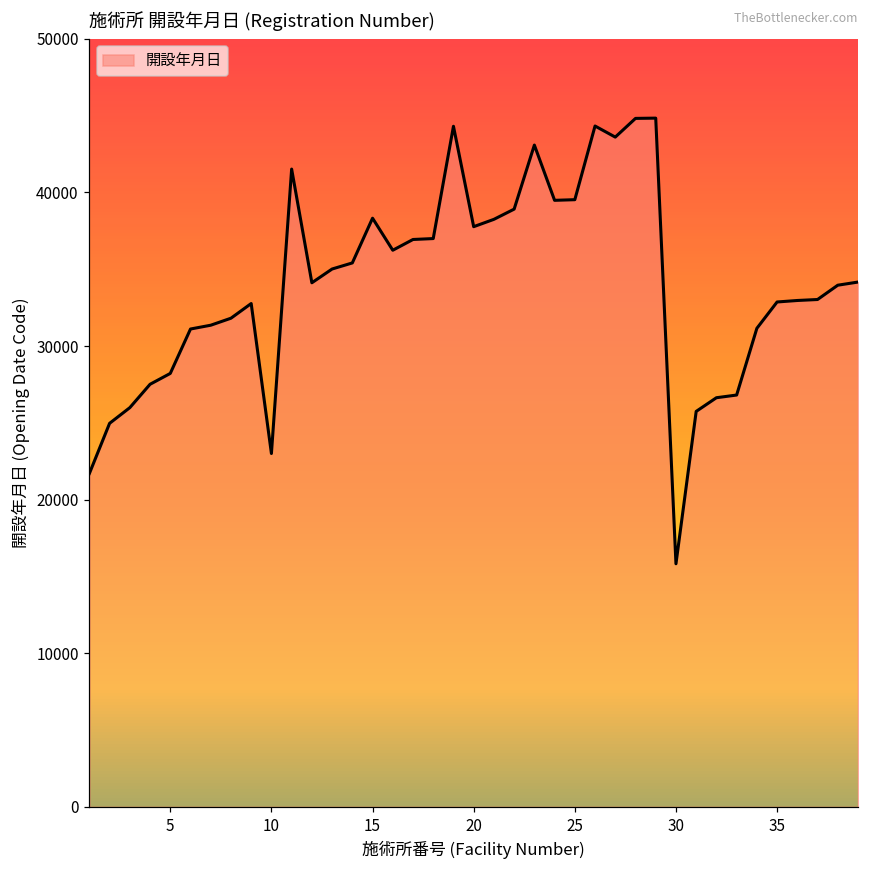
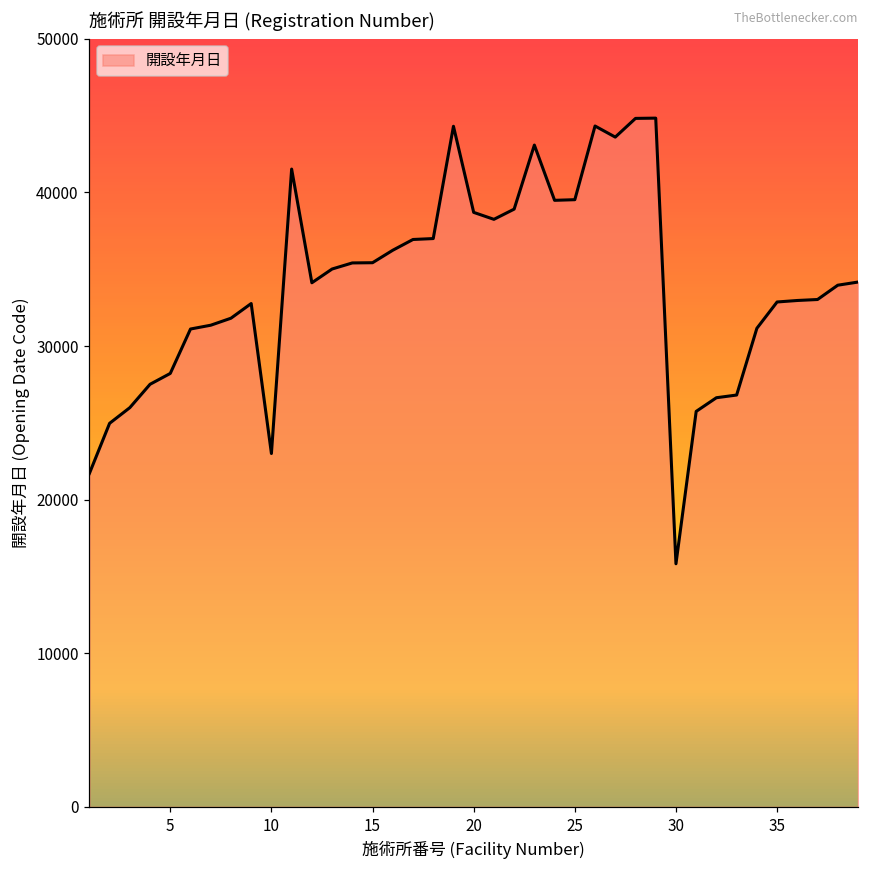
15: 38300 -> 35400
20: 37800 -> 38700
